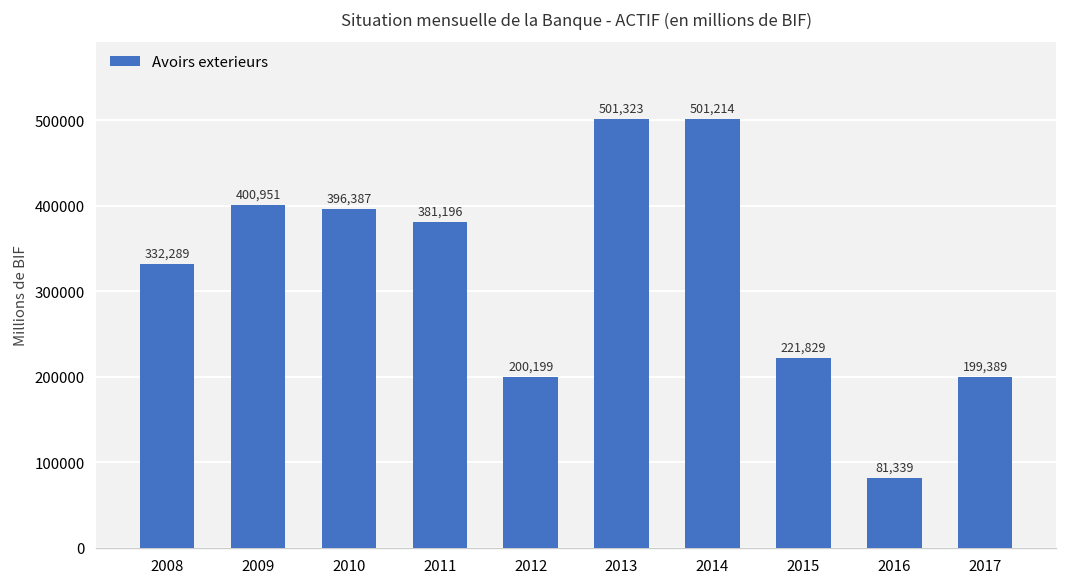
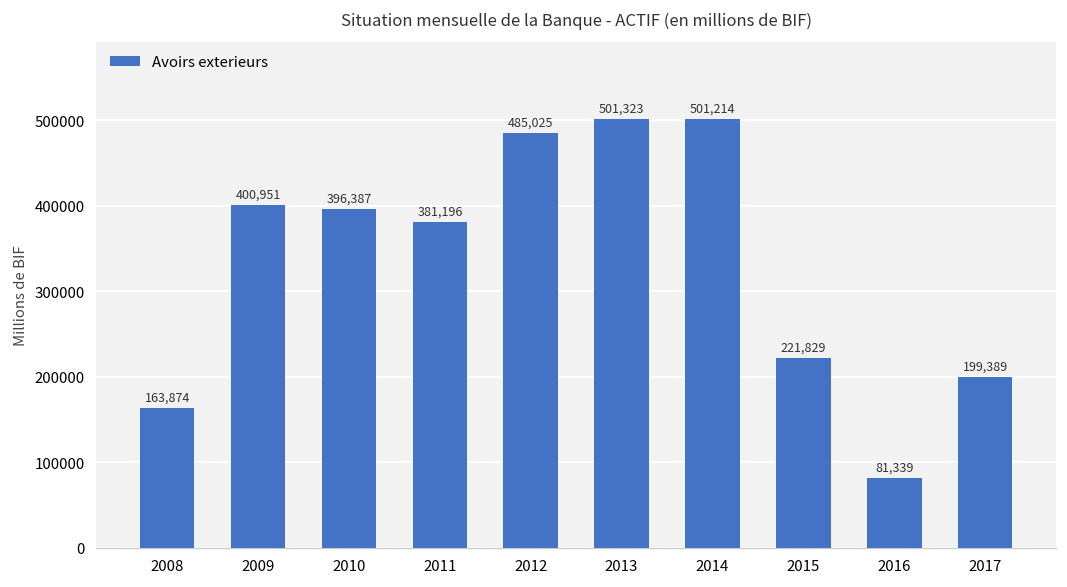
2008: 332,289 -> 163,874
2012: 200,199 -> 485,025
